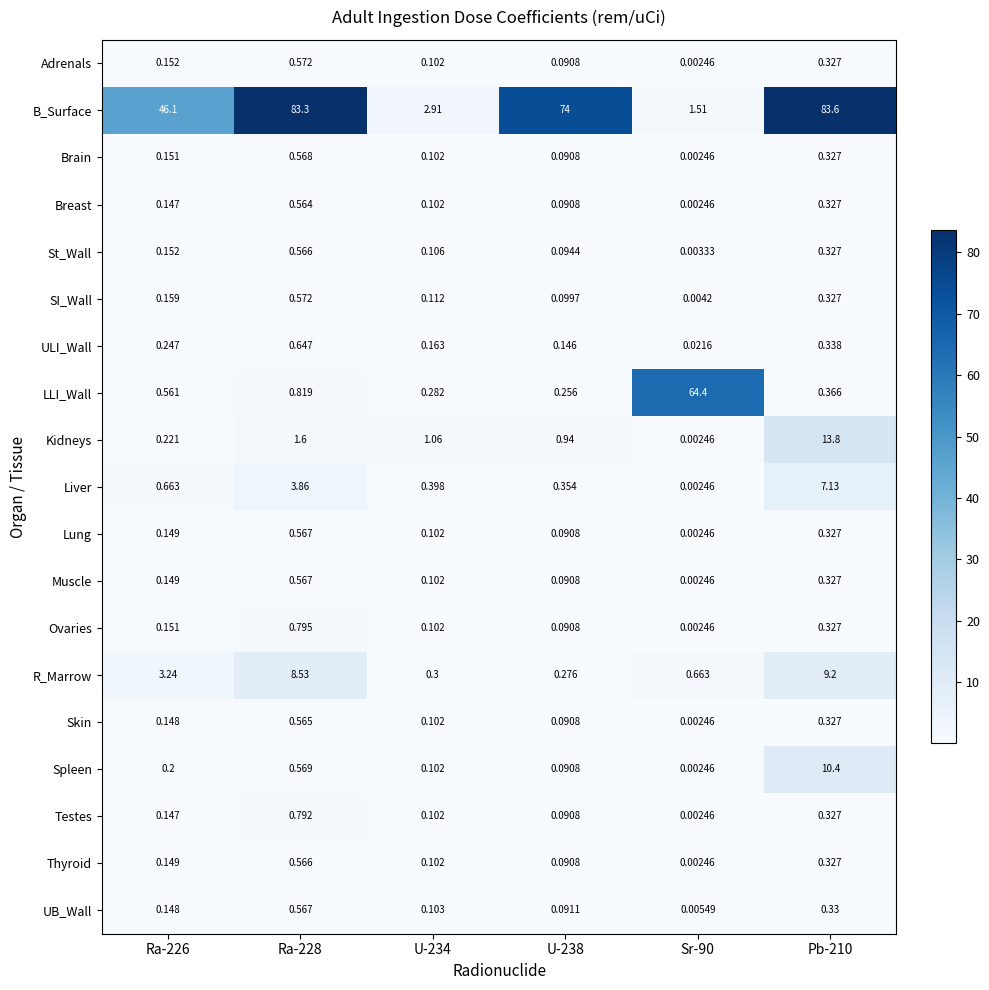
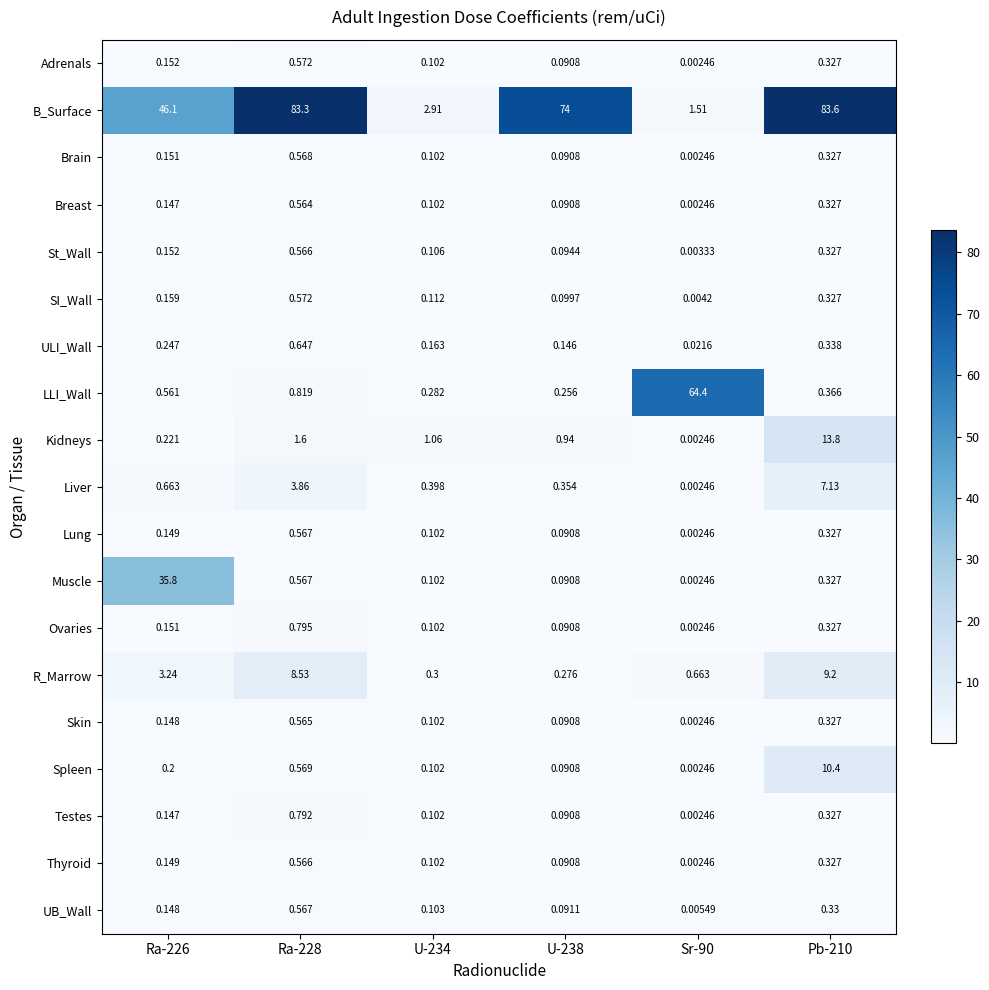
Muscle, Ra-226: 0.149 -> 35.8
